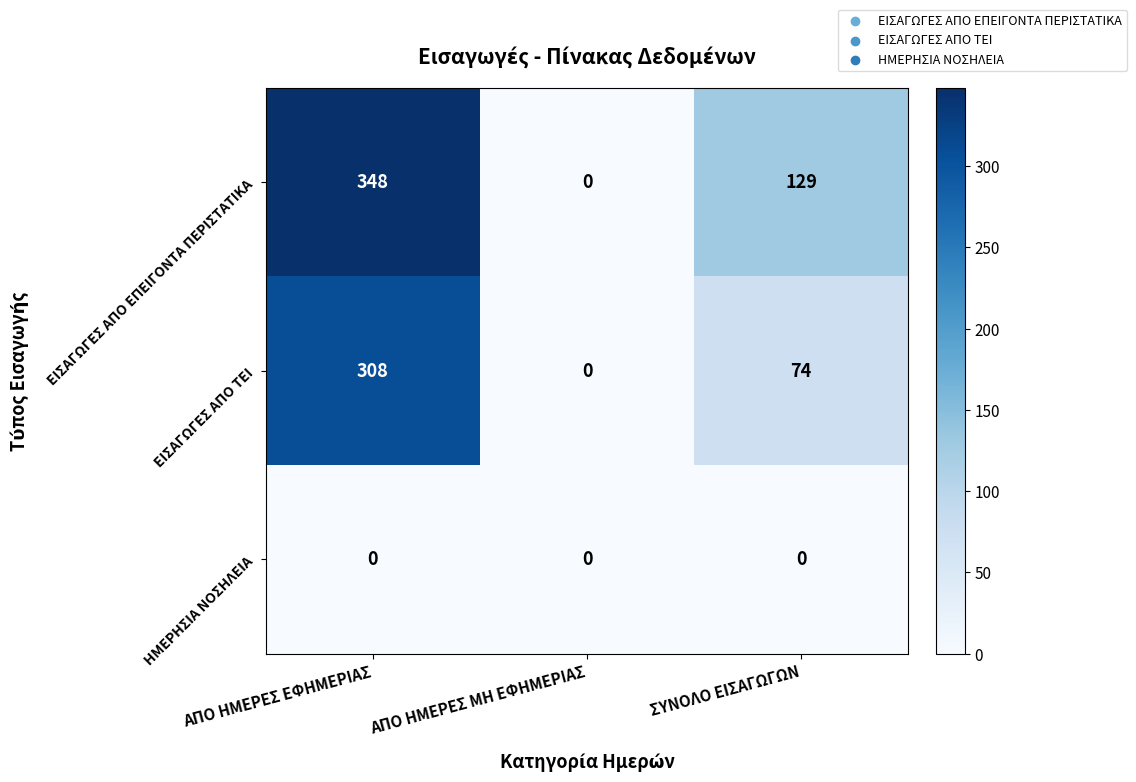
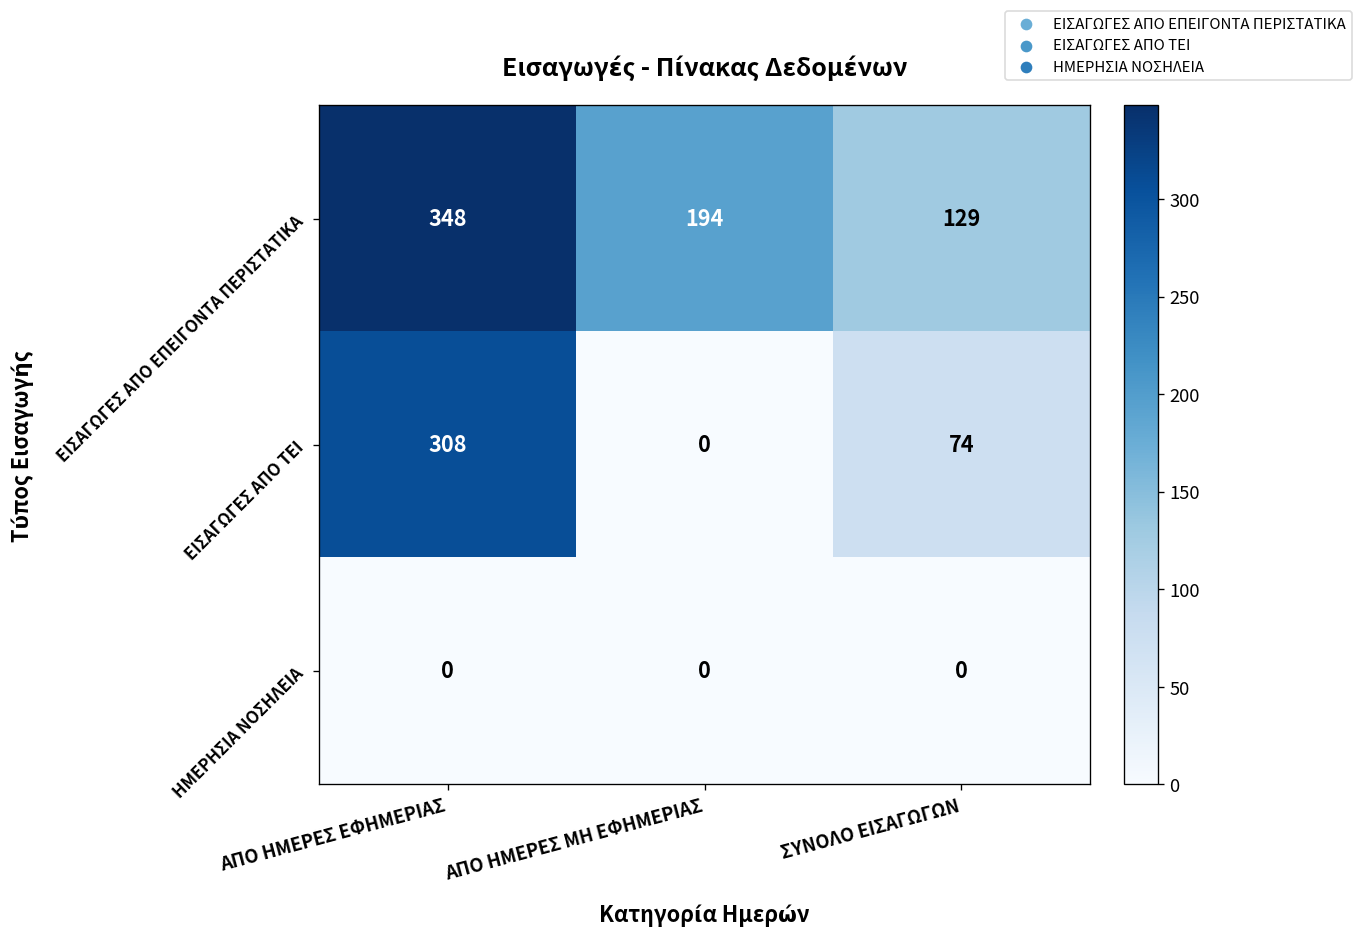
ΕΙΣΑΓΩΓΕΣ ΑΠΟ ΕΠΕΙΓΟΝΤΑ ΠΕΡΙΣΤΑΤΙΚΑ, ΑΠΟ ΗΜΕΡΕΣ ΜΗ ΕΦΗΜΕΡΙΑΣ: 0 -> 194
